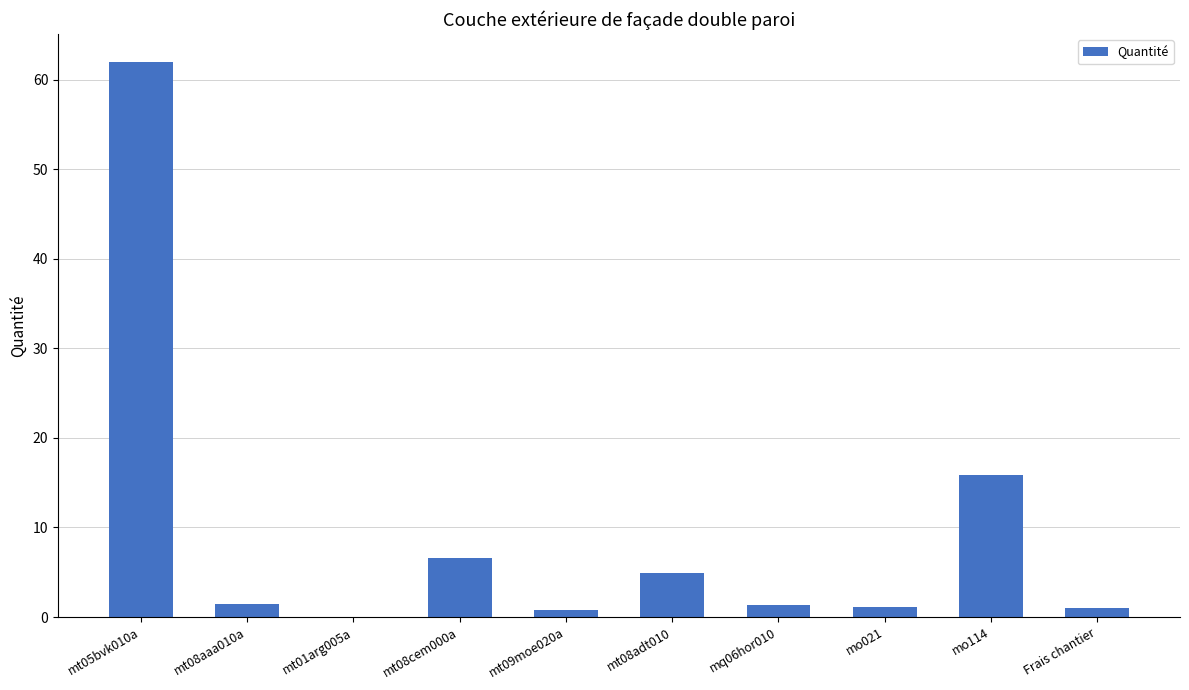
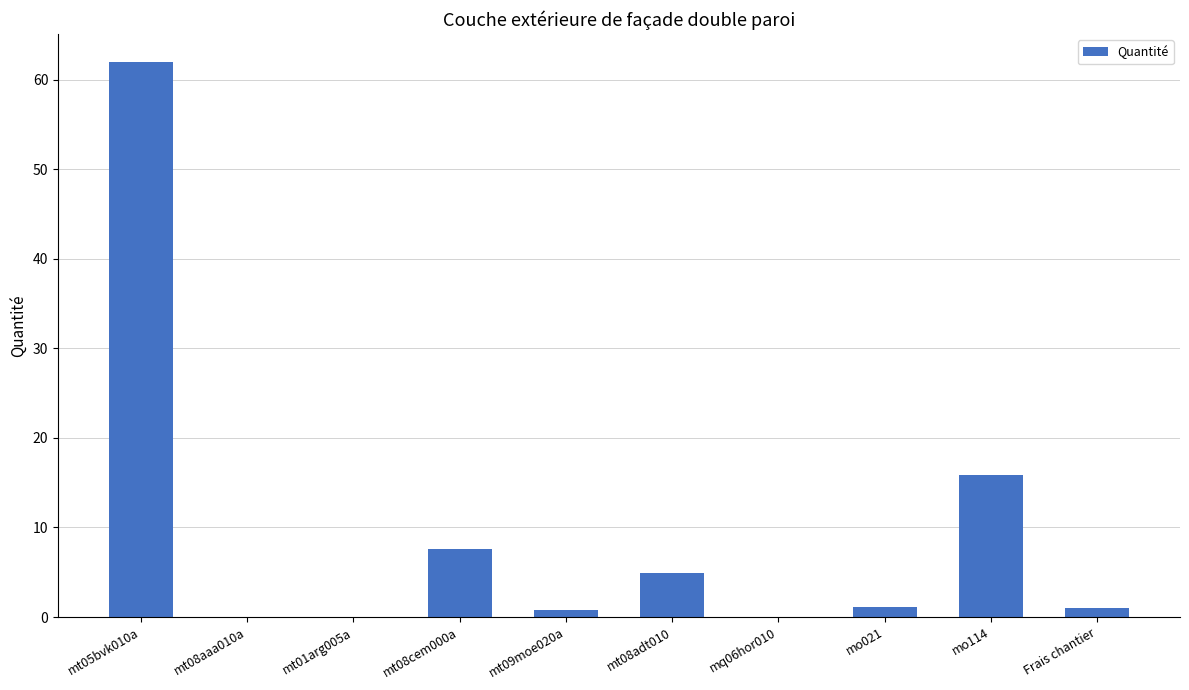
mt08aaa010a: 1 -> 0
mt08cem000a: 7 -> 8
mq06hor010: 1 -> 0
